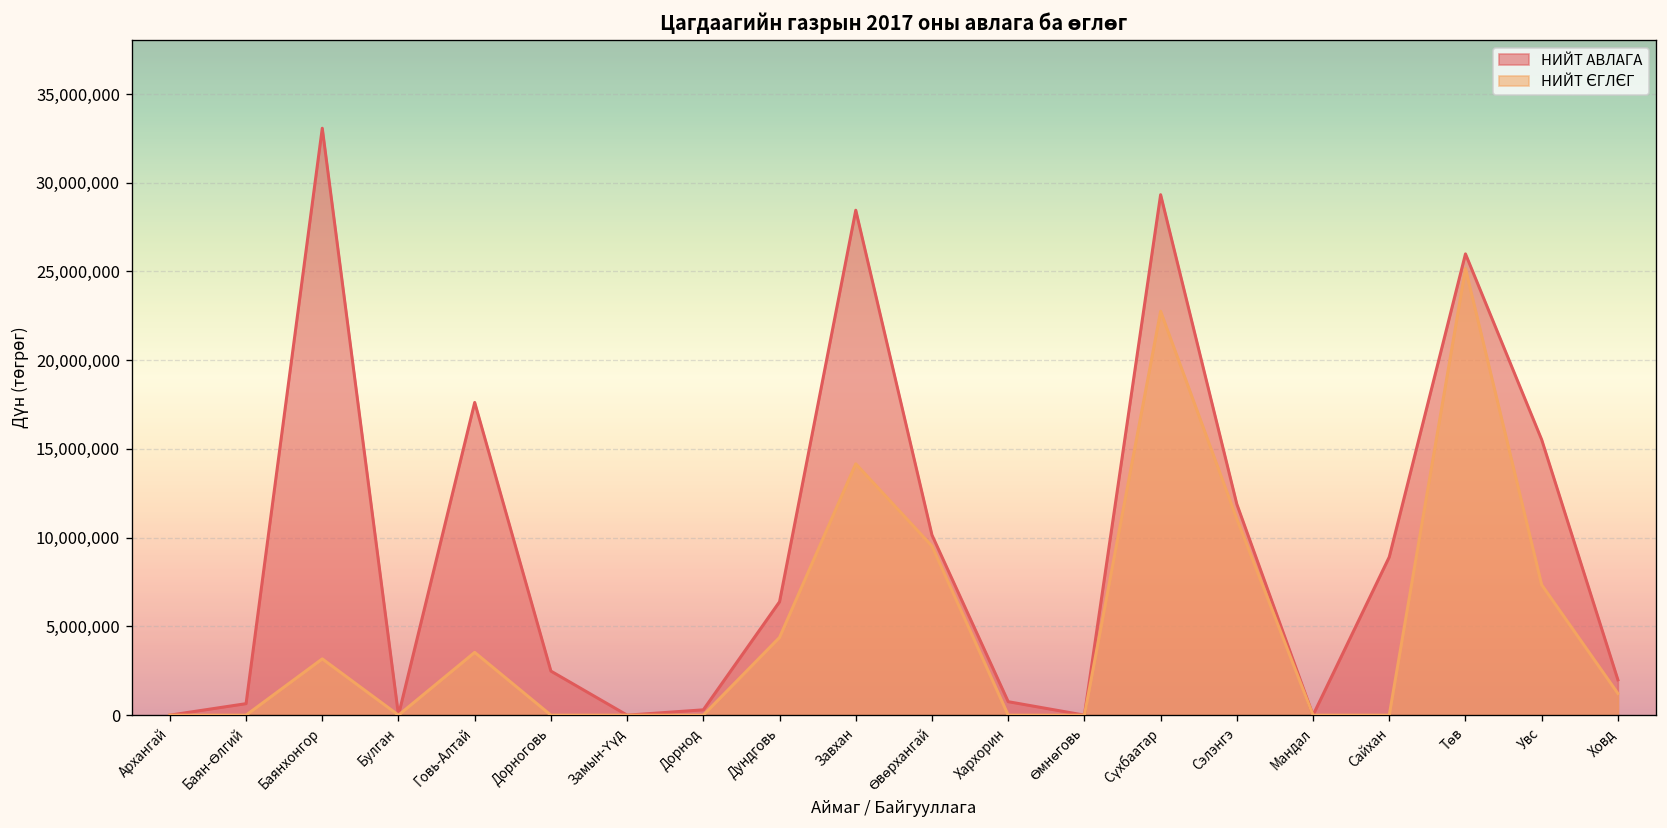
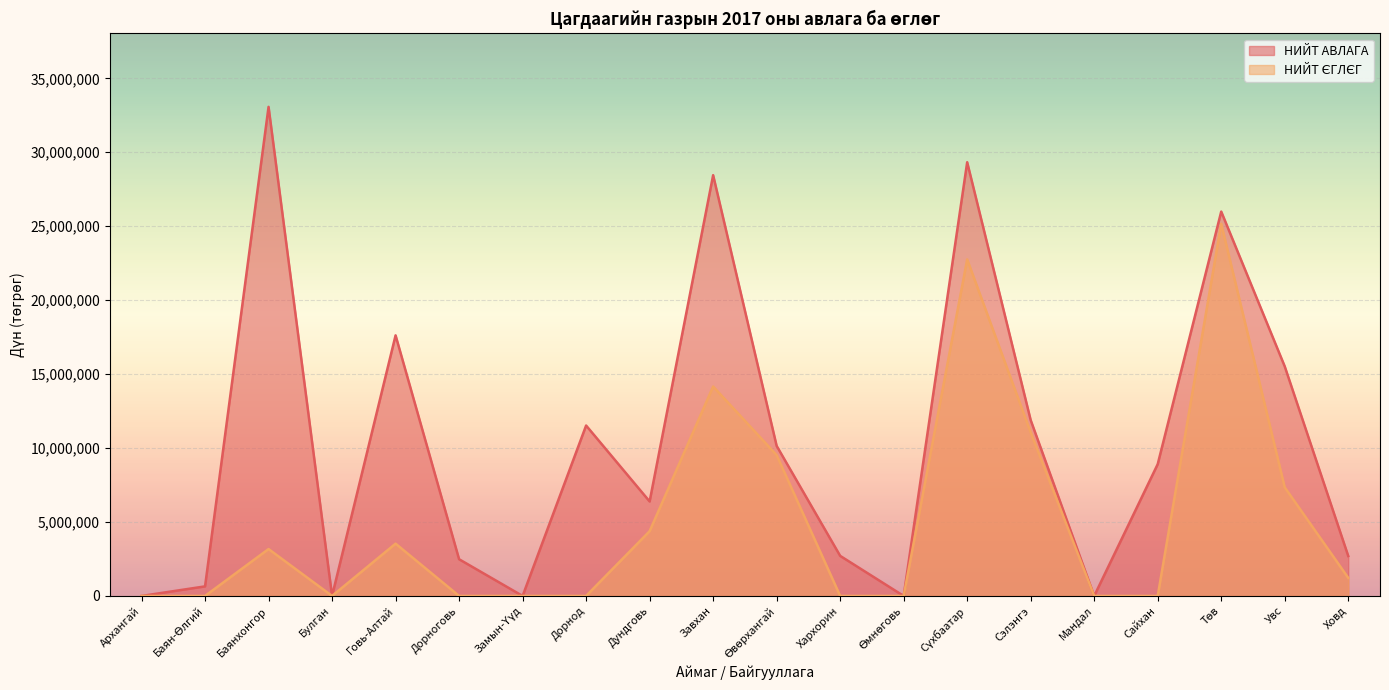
НИЙТ АВЛАГА, Дорнод: 300,000 -> 11,500,000
НИЙТ АВЛАГА, Хархорин: 800,000 -> 2,700,000
НИЙТ АВЛАГА, Ховд: 2,000,000 -> 2,700,000
